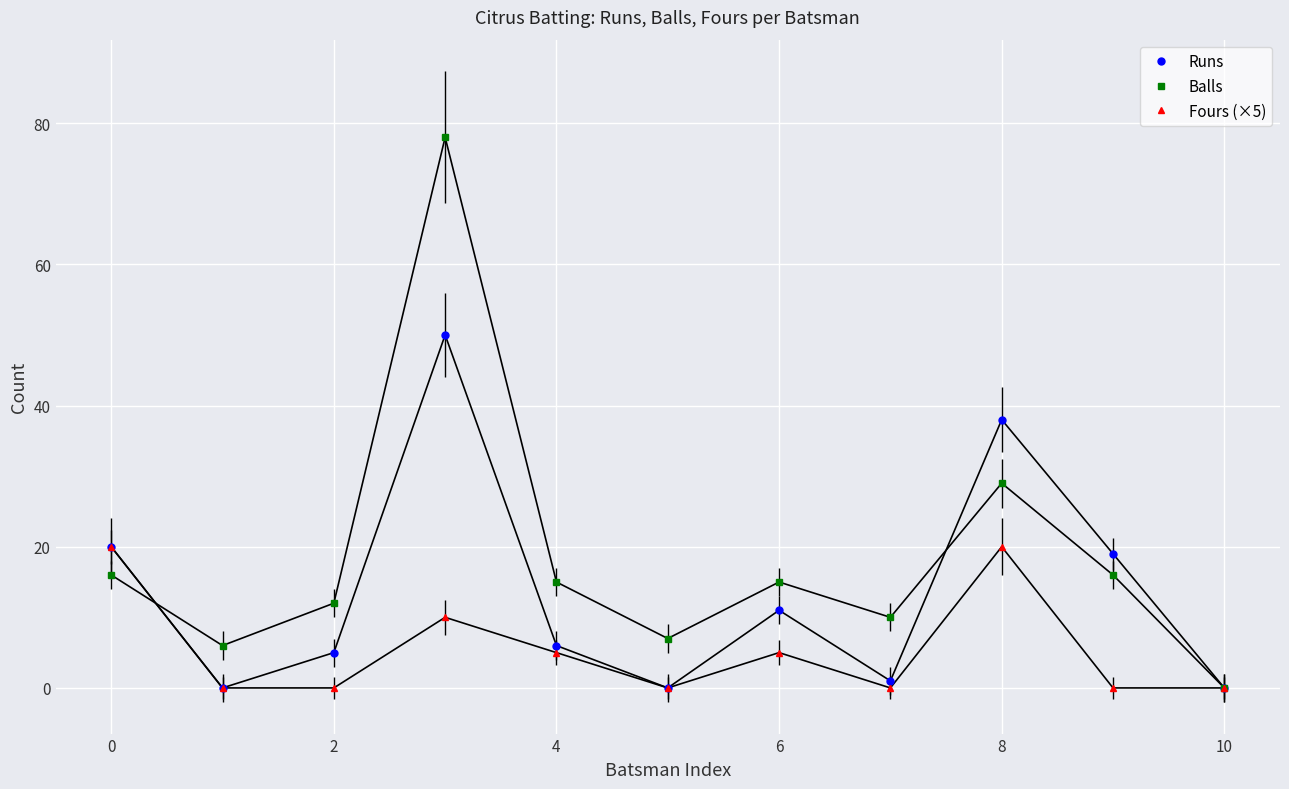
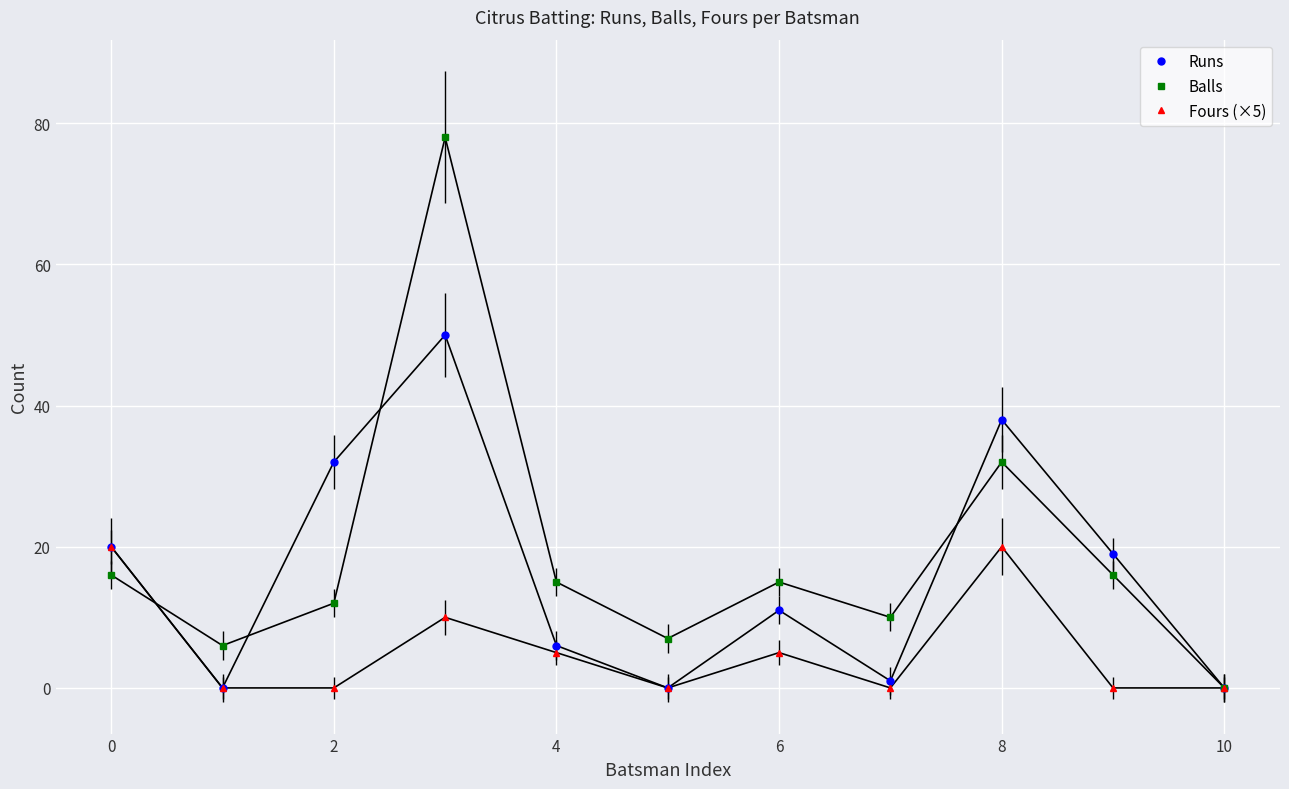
Runs, 2: 5 -> 32
Balls, 8: 29 -> 32
